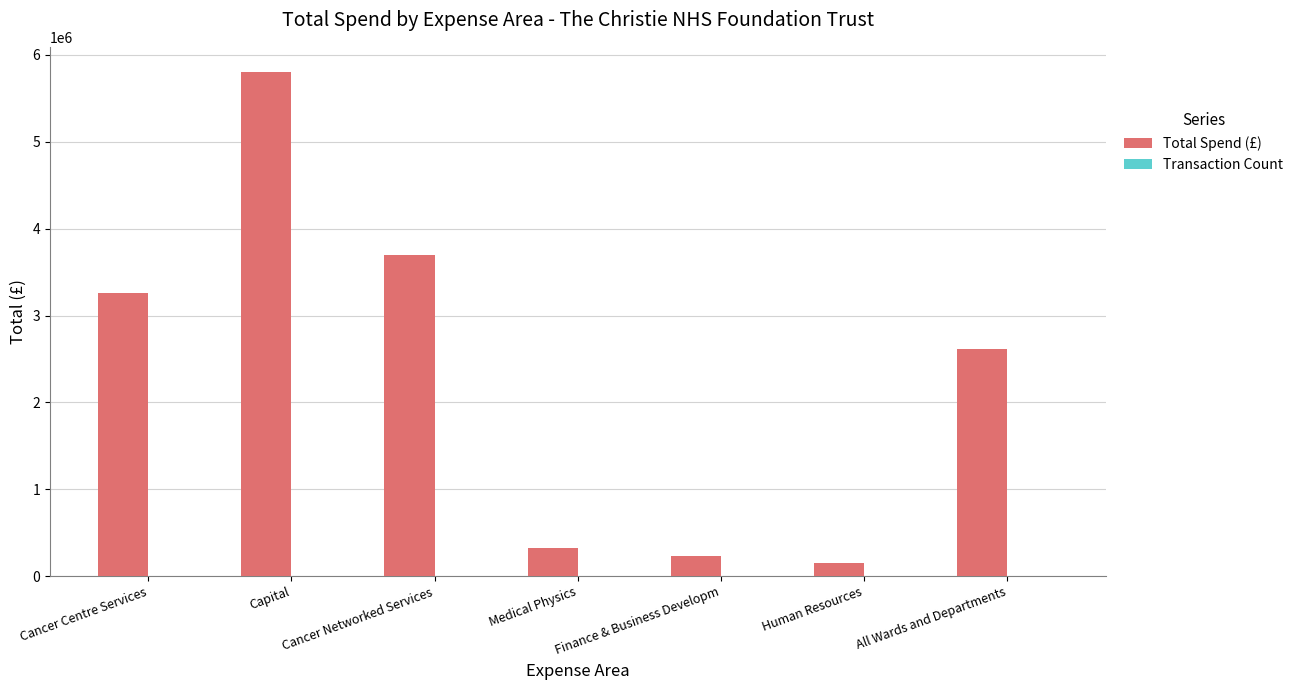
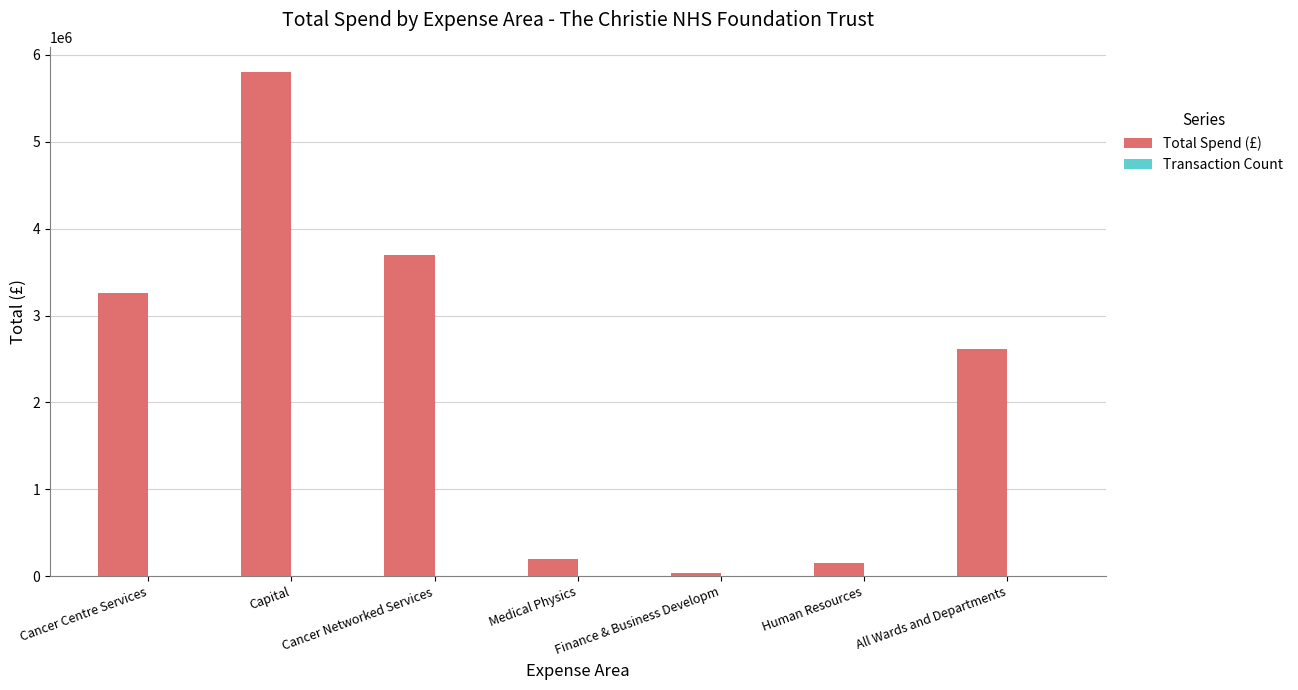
Total Spend (£), Medical Physics: 300000 -> 200000
Total Spend (£), Finance & Business Developm: 200000 -> 0
